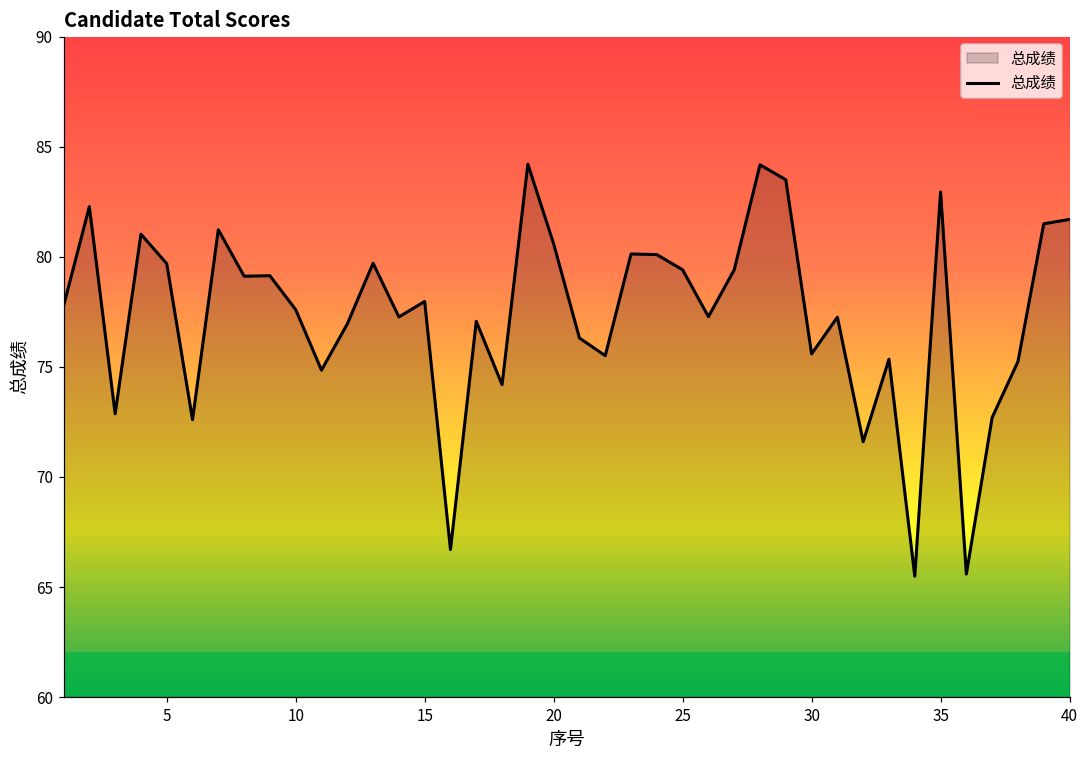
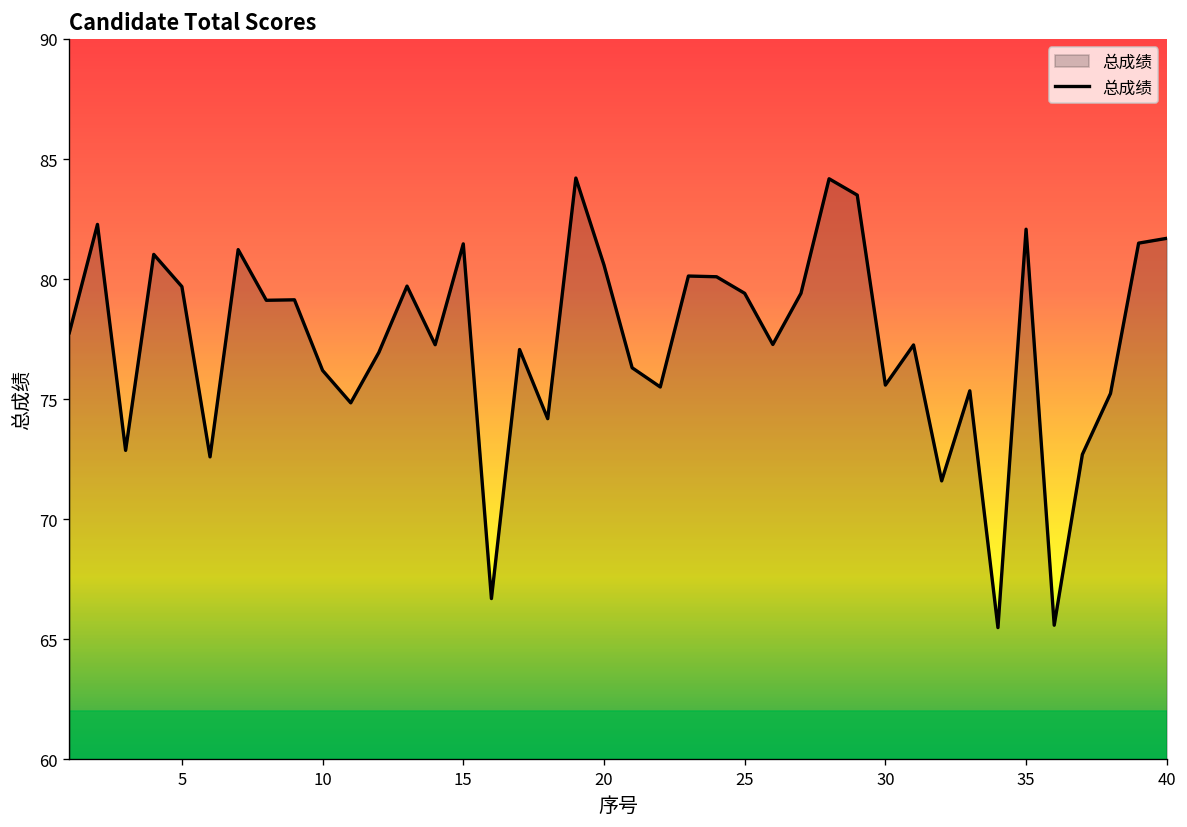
10: 77.6 -> 76.2
15: 78.0 -> 81.5
35: 83.0 -> 82.1
